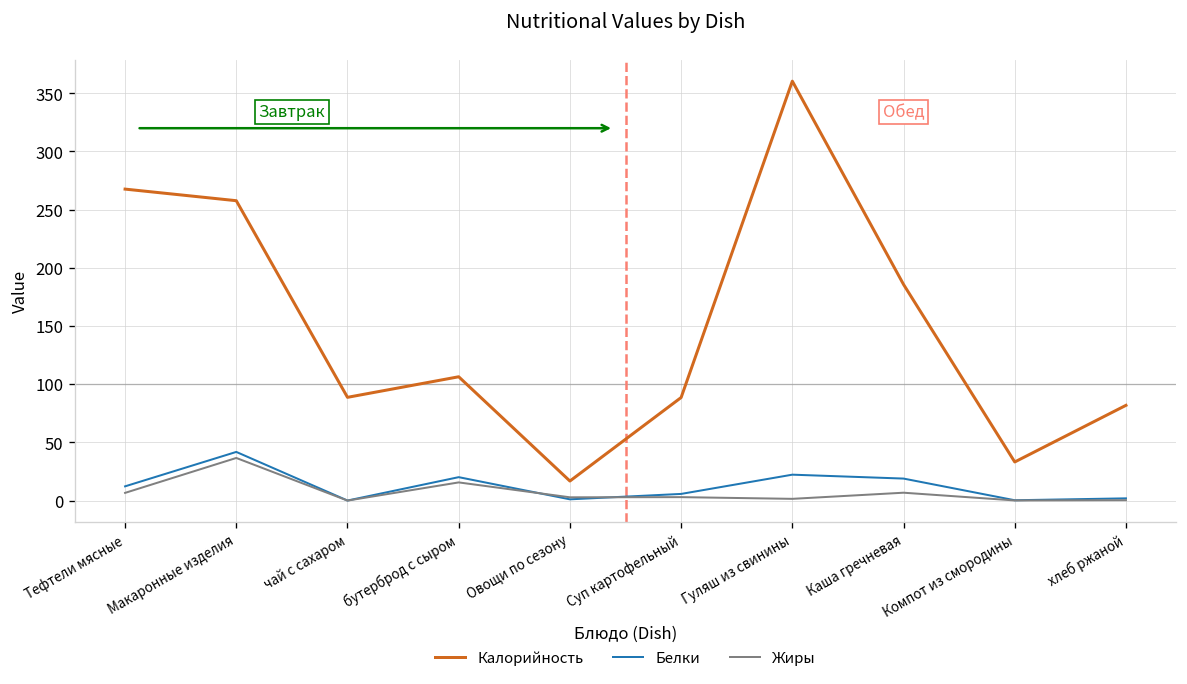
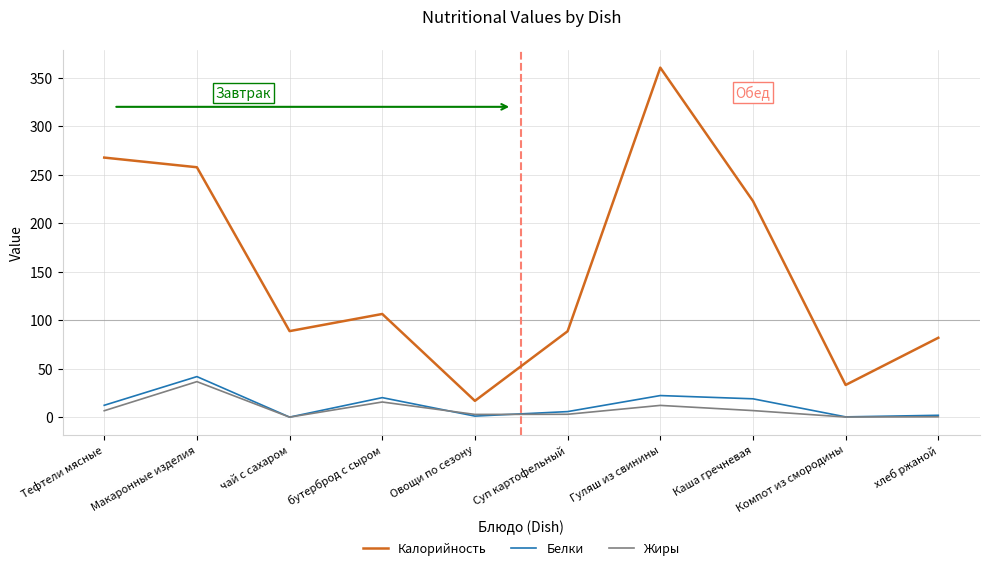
Жиры, Гуляш из свинины: 0 -> 10
Калорийность, Каша гречневая: 190 -> 220
